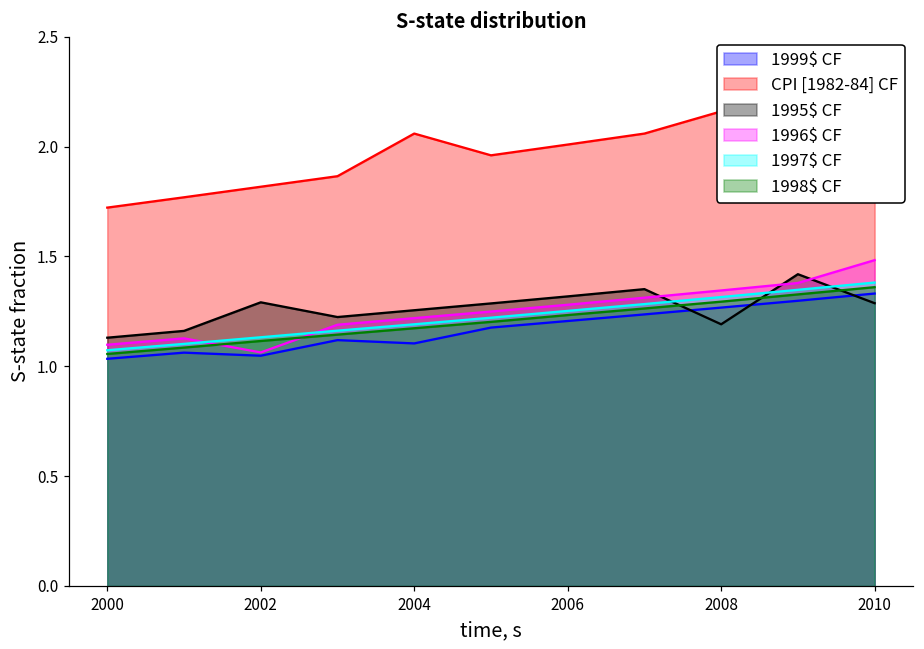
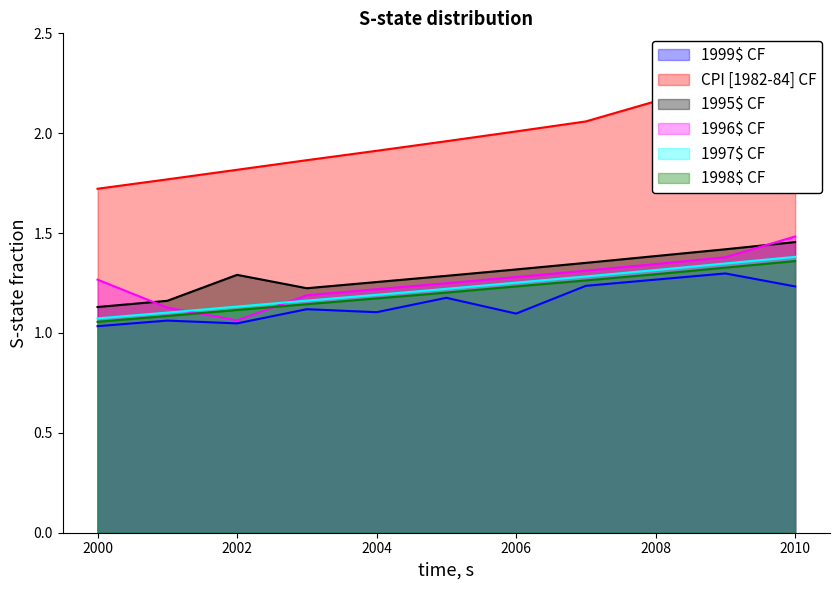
1996$ CF, 2000: 1.10 -> 1.27
CPI [1982-84] CF, 2004: 2.06 -> 1.91
1999$ CF, 2006: 1.21 -> 1.10
1995$ CF, 2008: 1.19 -> 1.39
1999$ CF, 2010: 1.33 -> 1.23
1995$ CF, 2010: 1.29 -> 1.46
